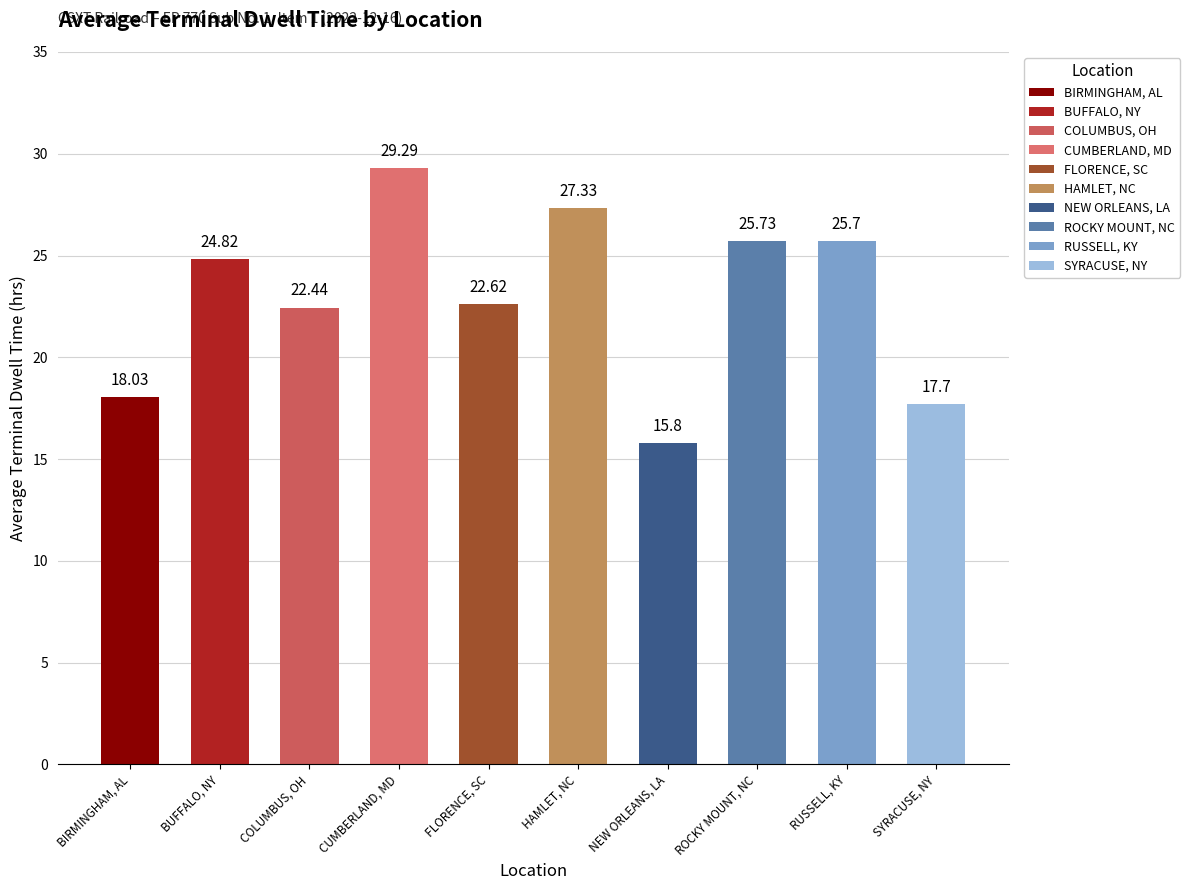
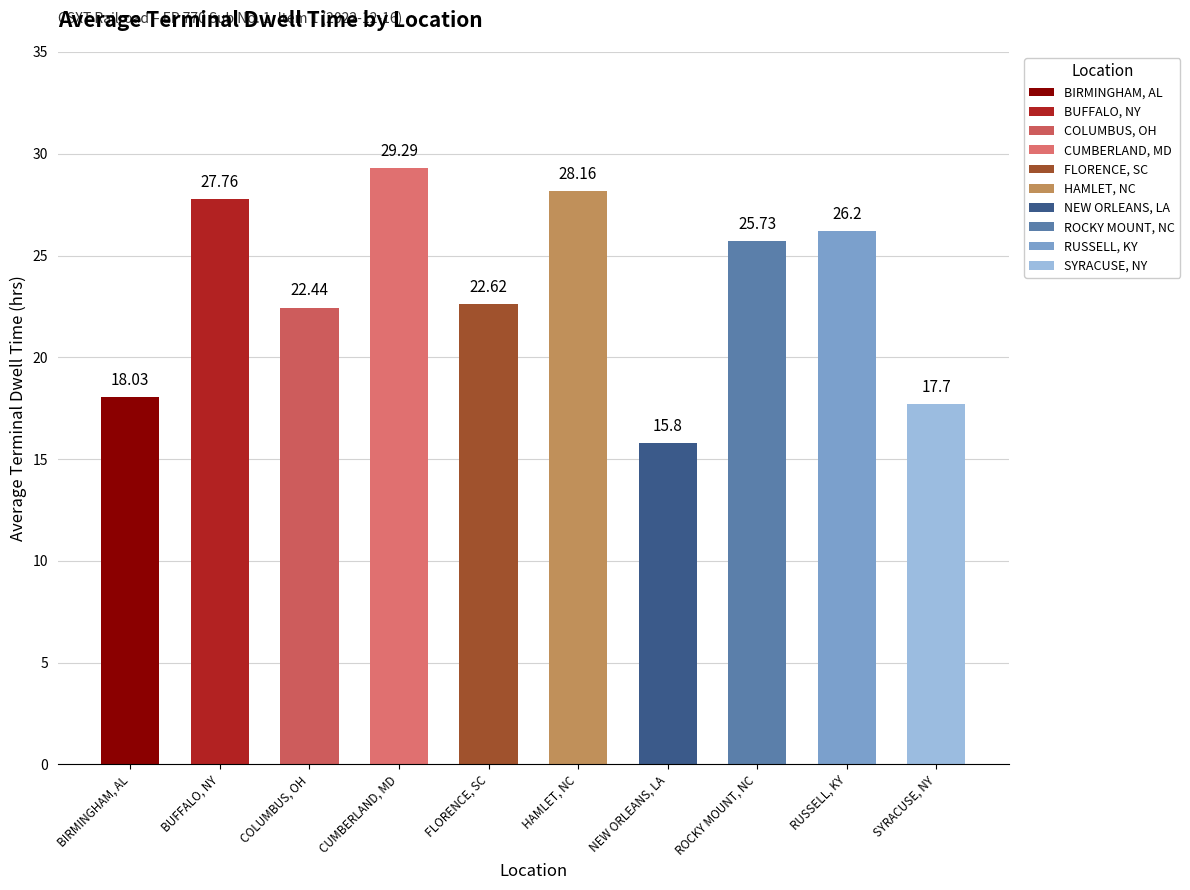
BUFFALO, NY: 24.82 -> 27.76
HAMLET, NC: 27.33 -> 28.16
RUSSELL, KY: 25.7 -> 26.2
